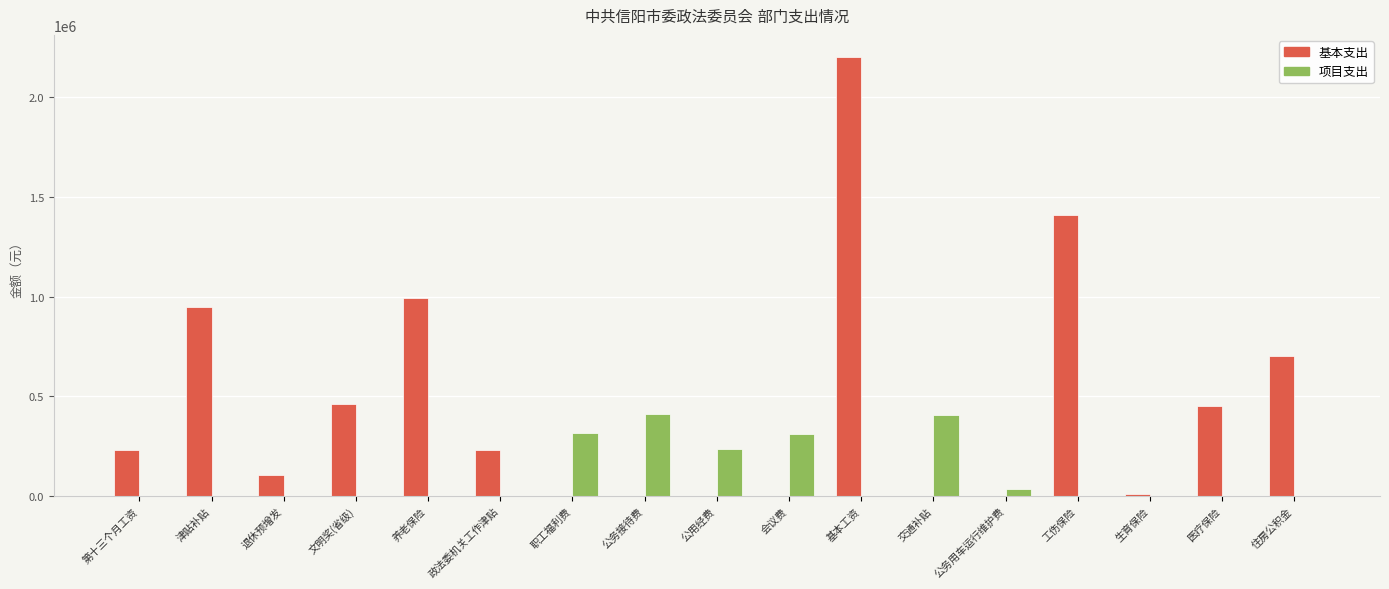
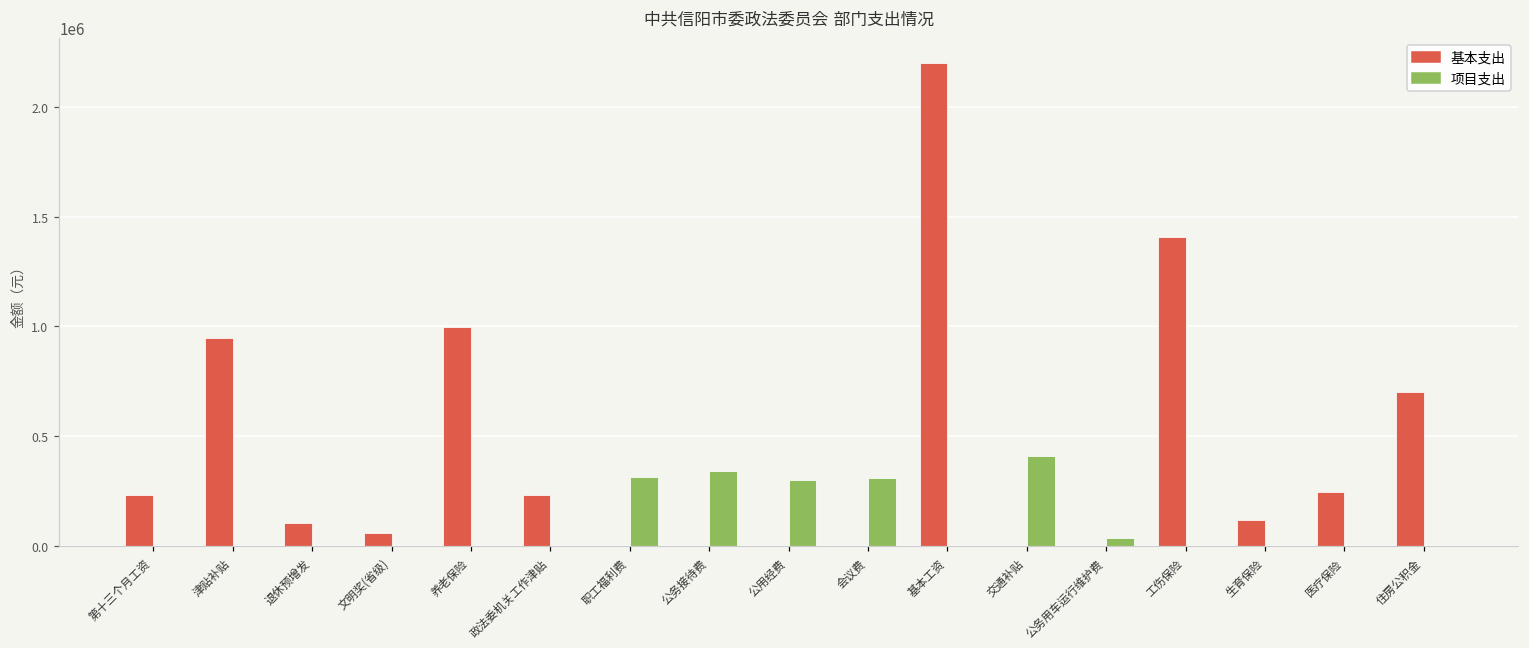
基本支出, 文明奖(省级): 460000 -> 60000
项目支出, 公务接待费: 410000 -> 340000
项目支出, 公用经费: 240000 -> 300000
基本支出, 生育保险: 10000 -> 120000
基本支出, 医疗保险: 450000 -> 250000
